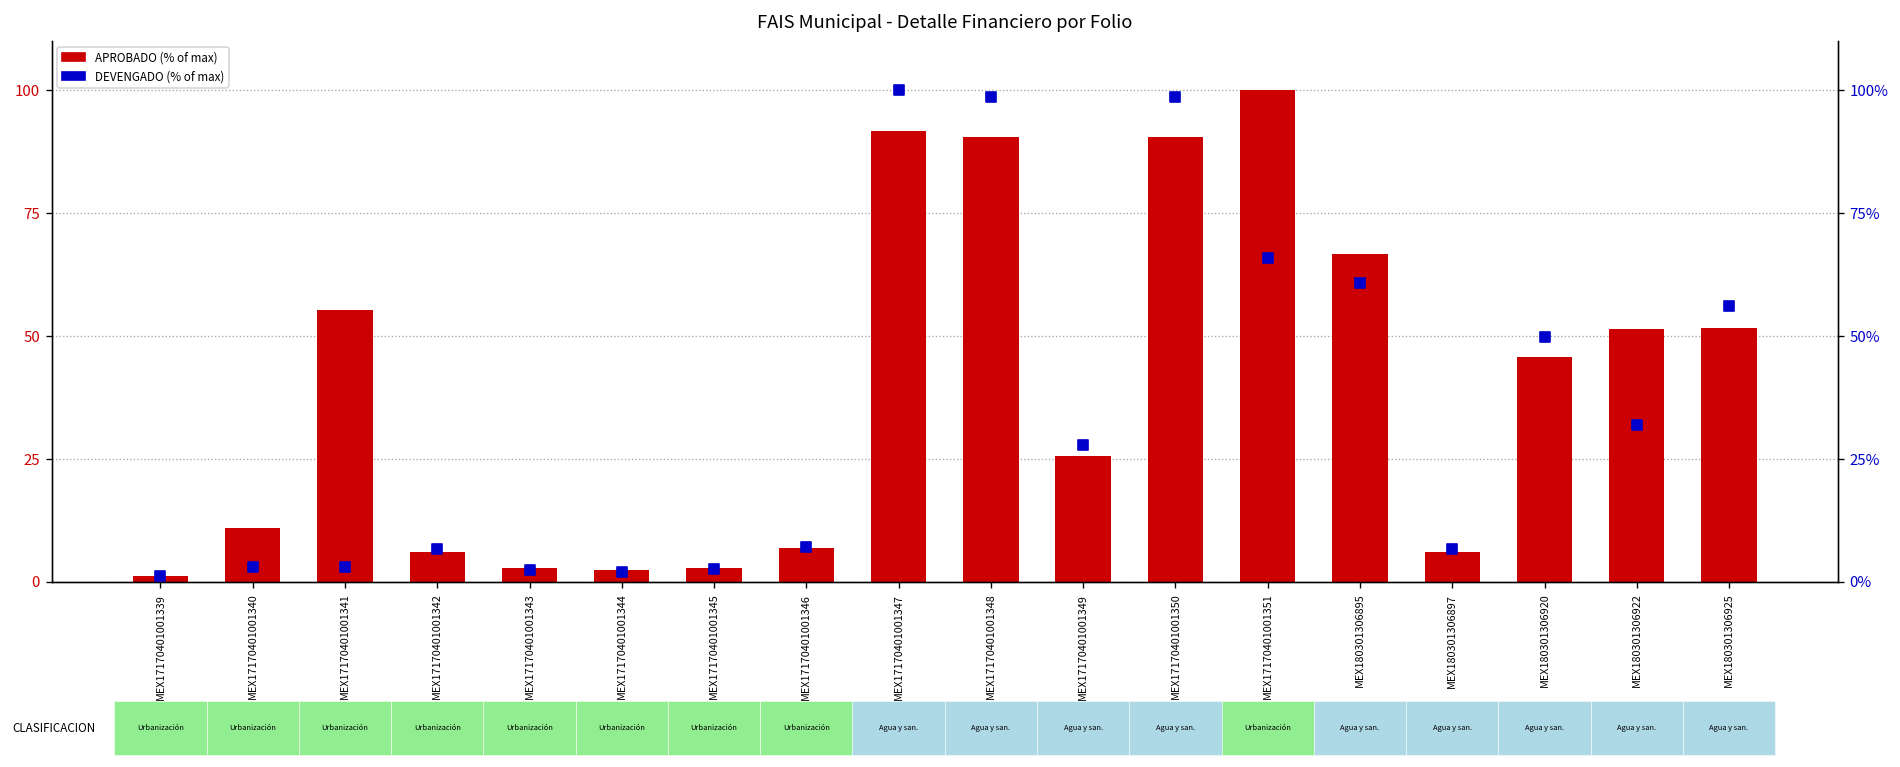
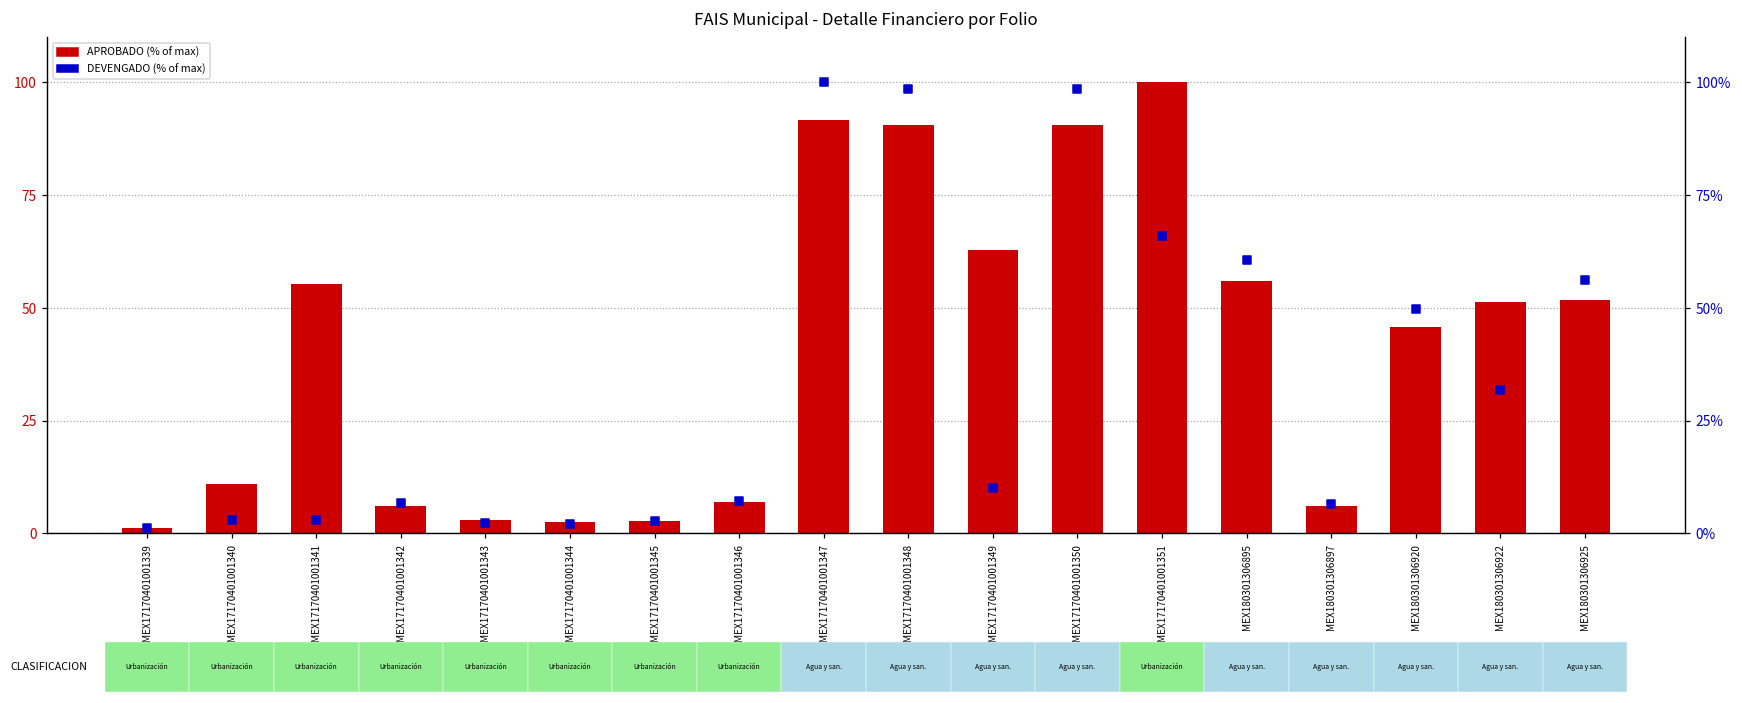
APROBADO (% of max), MEX17170401001349: 26 -> 63
APROBADO (% of max), MEX180301306895: 67 -> 56
DEVENGADO (% of max), MEX17170401001349: 28% -> 10%
